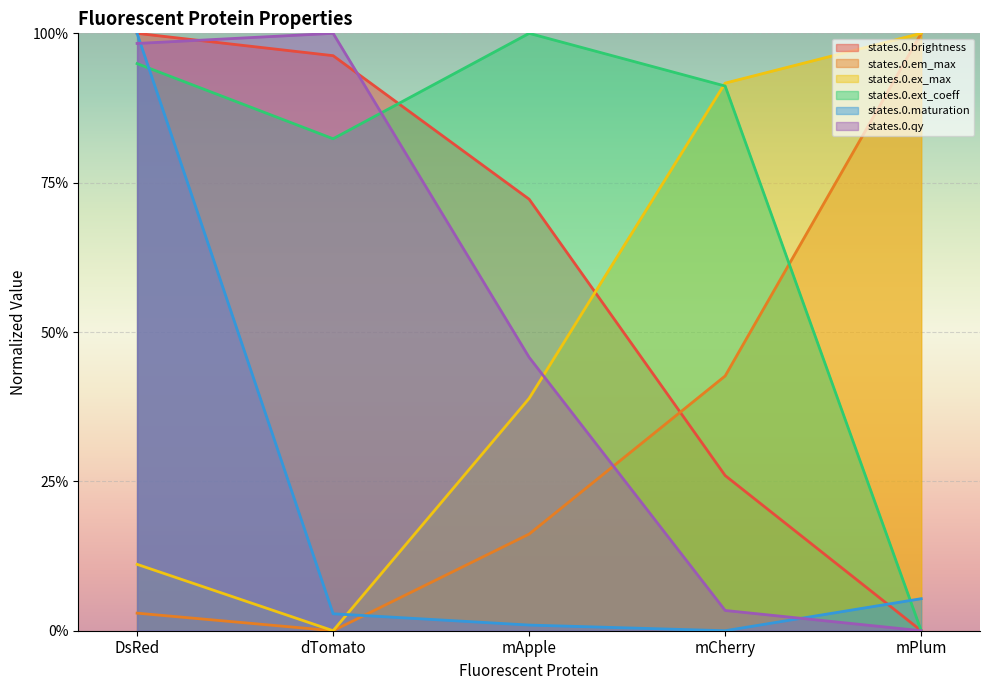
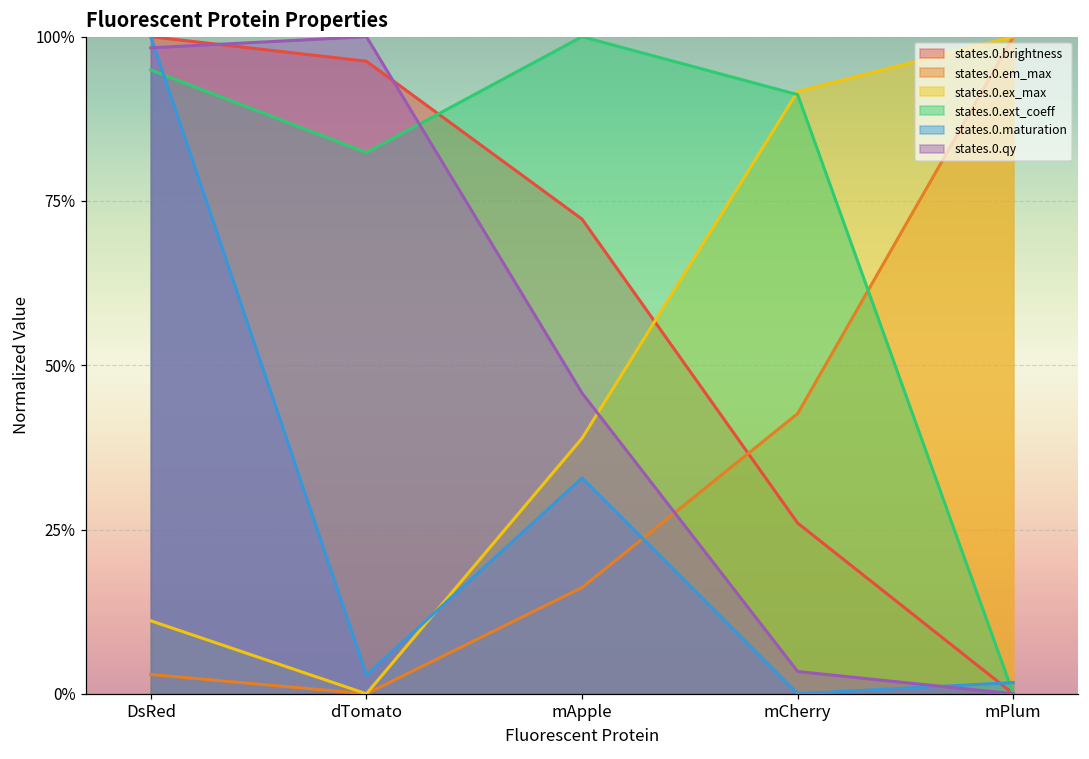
states.0.maturation, mApple: 1% -> 33%
states.0.maturation, mPlum: 5% -> 2%
